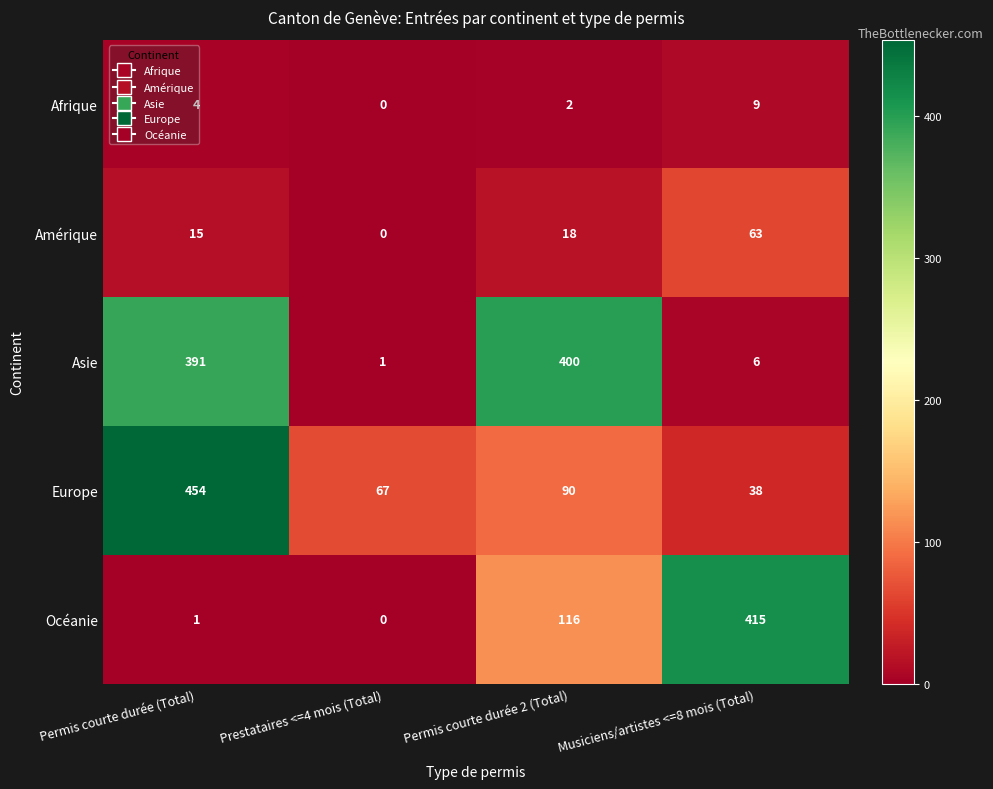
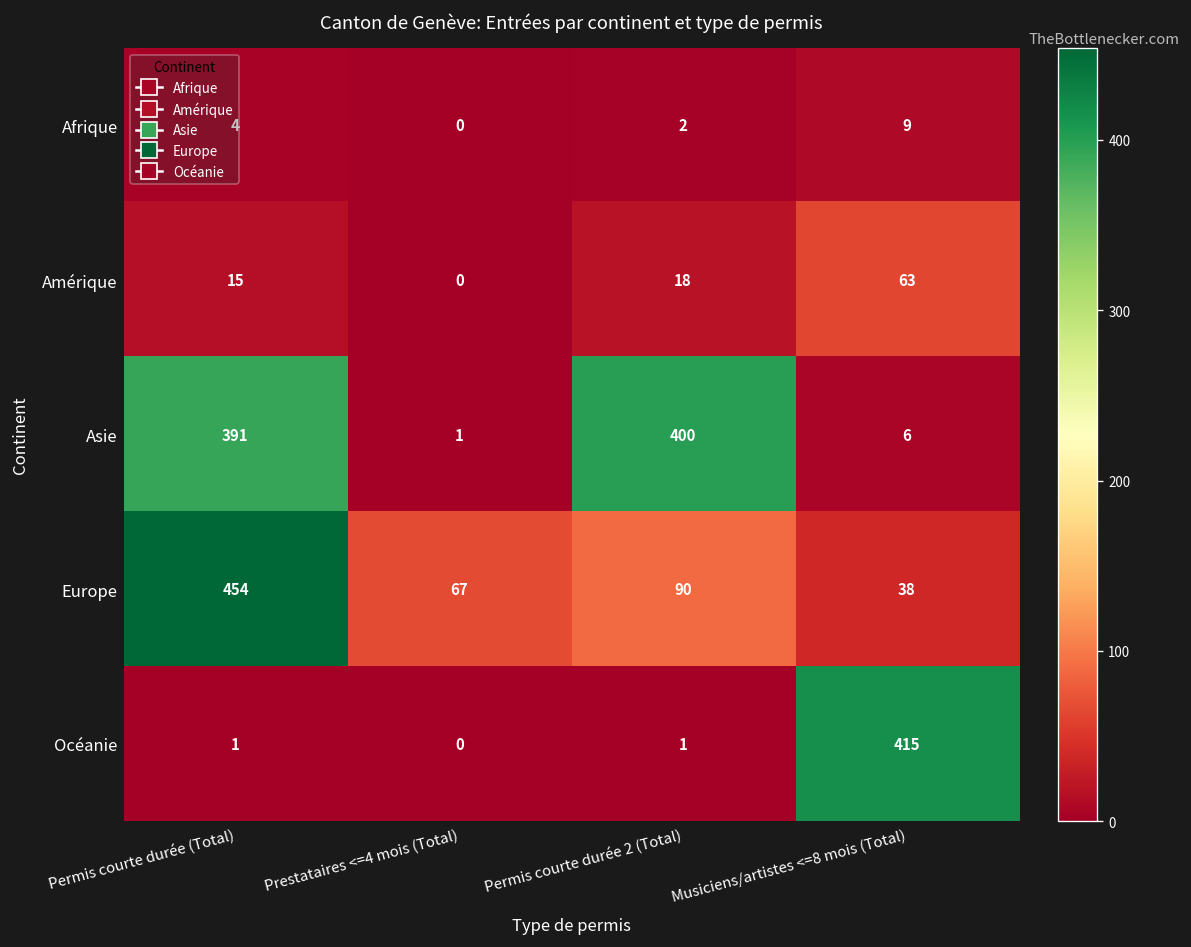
Océanie, Permis courte durée 2 (Total): 116 -> 1
